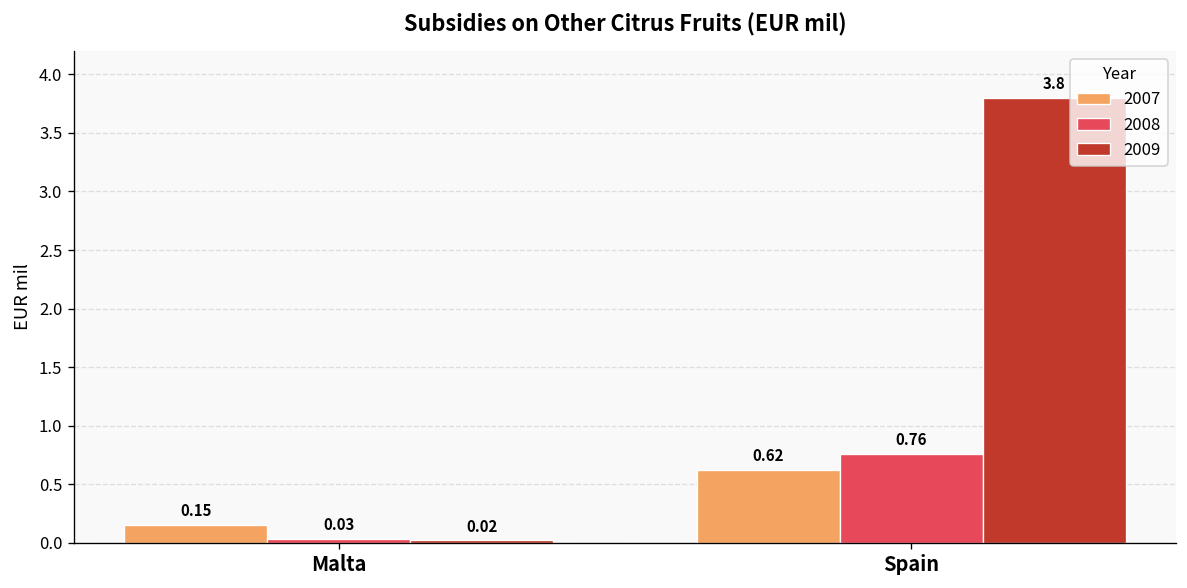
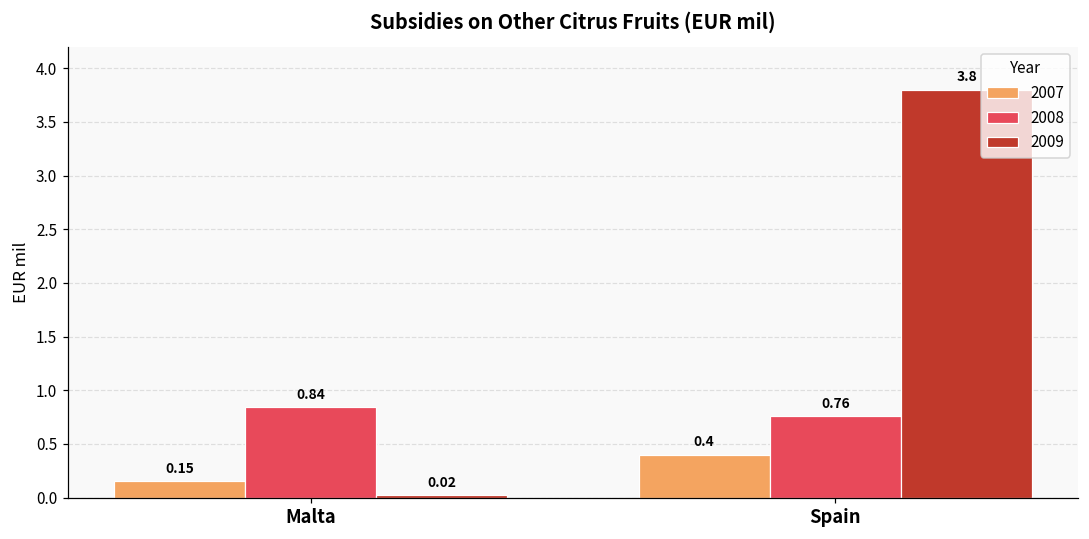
2008, Malta: 0.03 -> 0.84
2007, Spain: 0.62 -> 0.4
